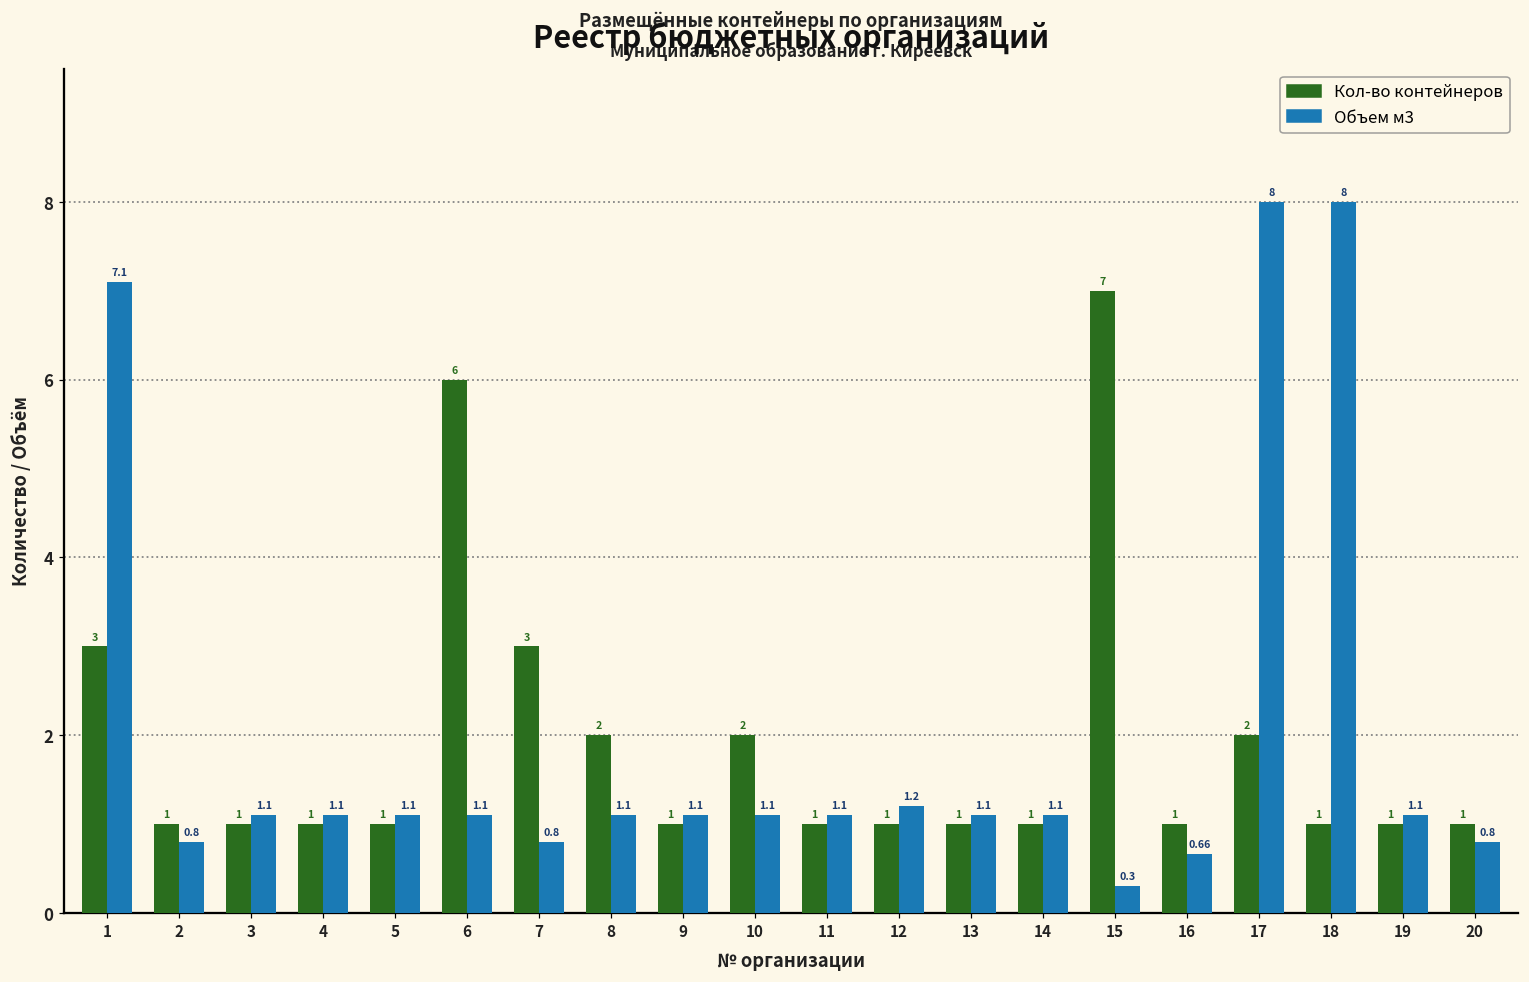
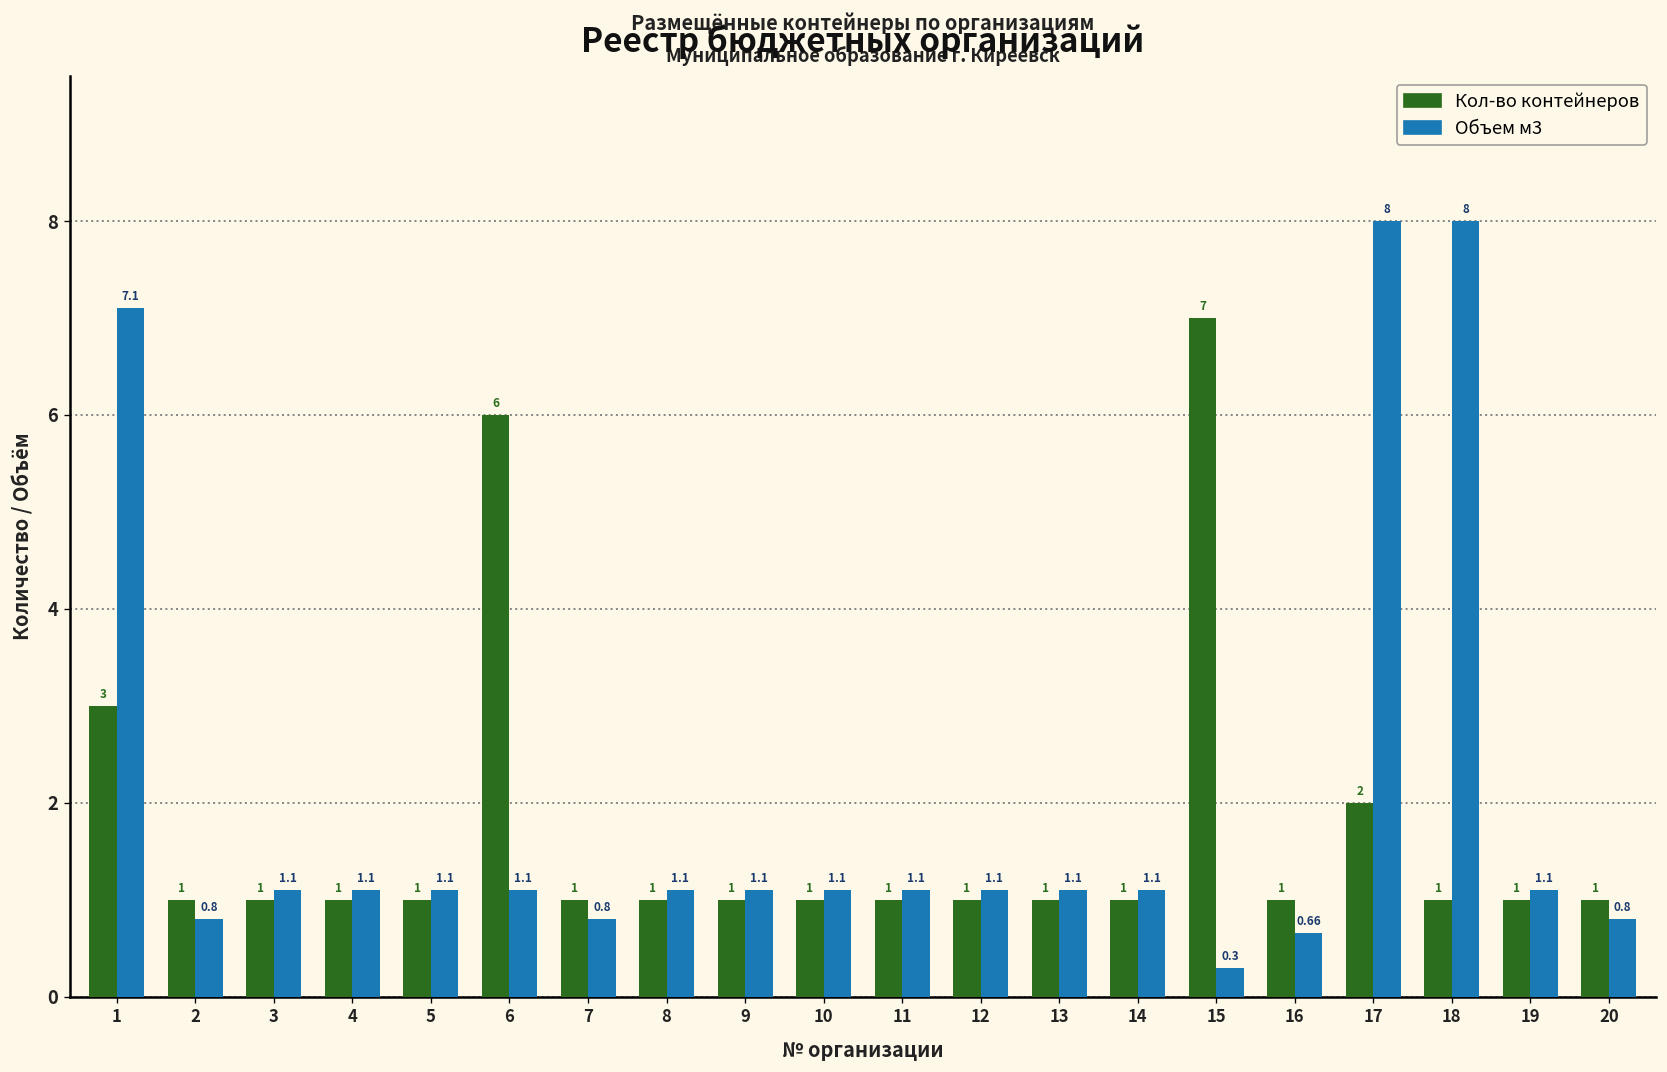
Кол-во контейнеров, 7: 3 -> 1
Кол-во контейнеров, 8: 2 -> 1
Кол-во контейнеров, 10: 2 -> 1
Объем м3, 12: 1.2 -> 1.1
